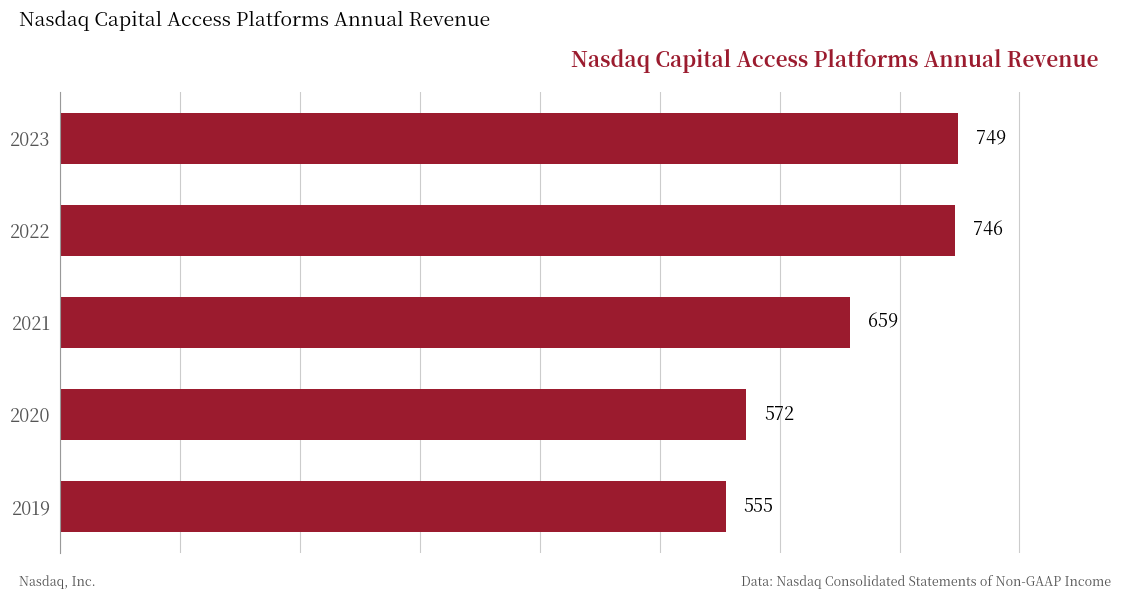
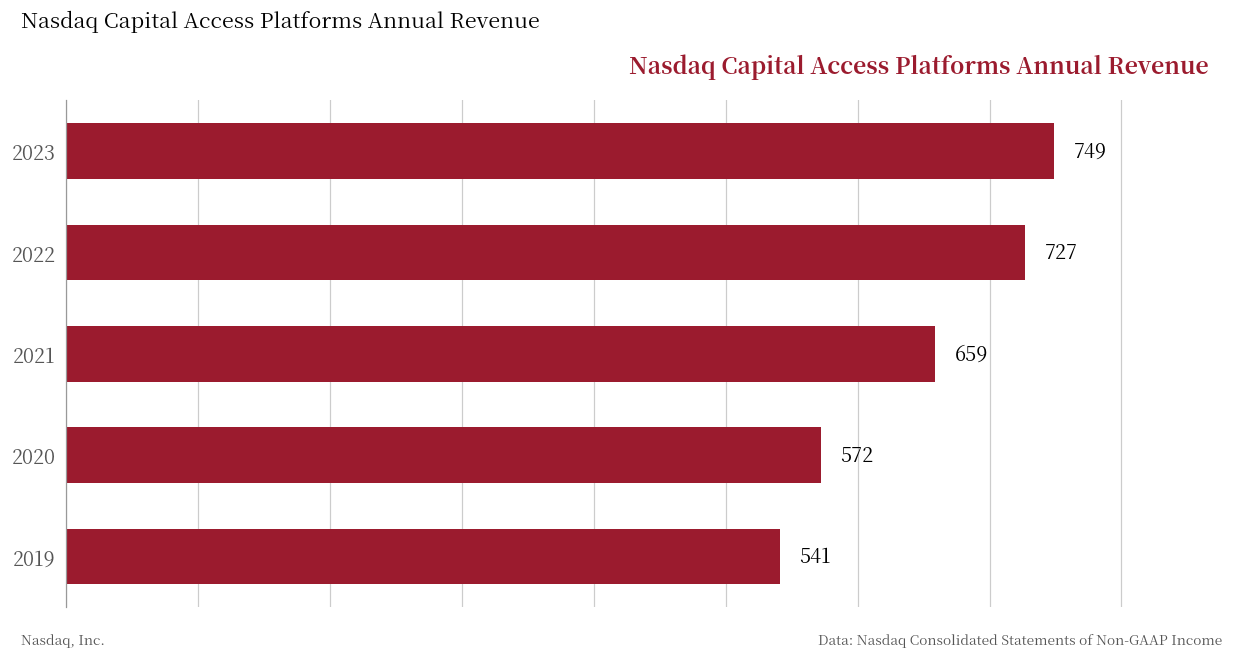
2022: 746 -> 727
2019: 555 -> 541
